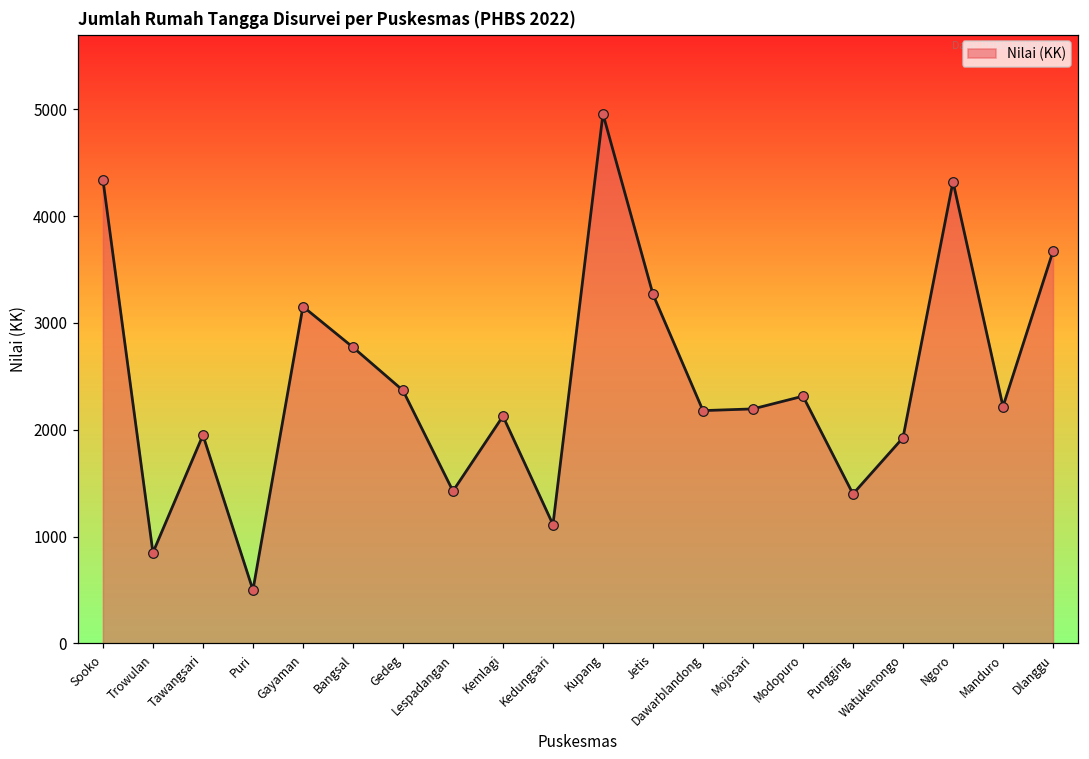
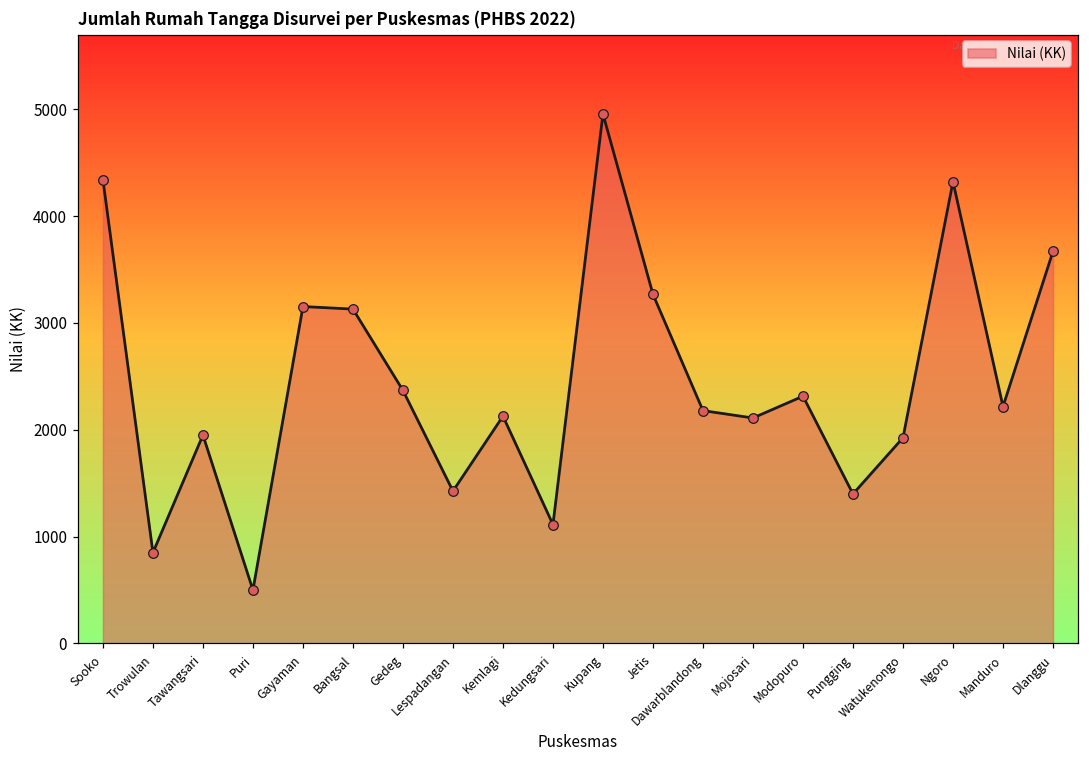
Bangsal: 2800 -> 3100
Mojosari: 2200 -> 2100
